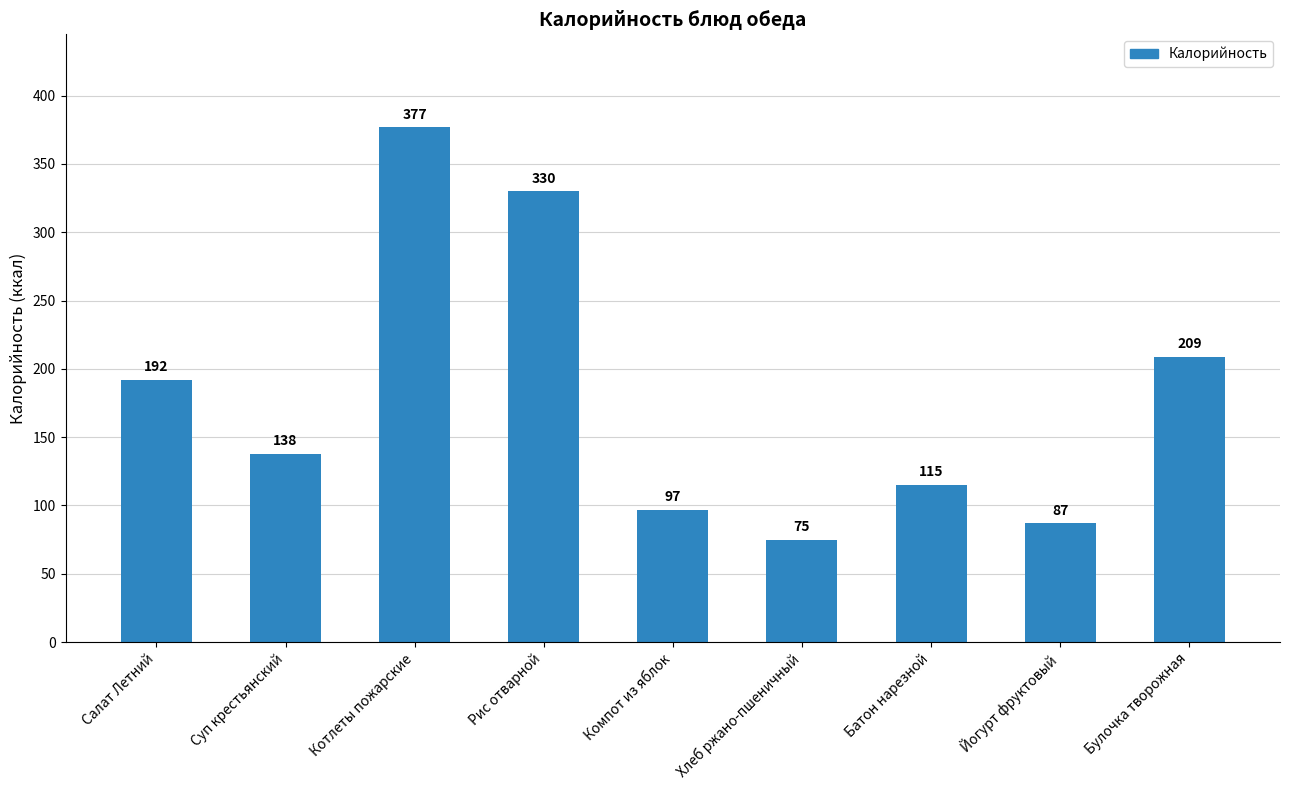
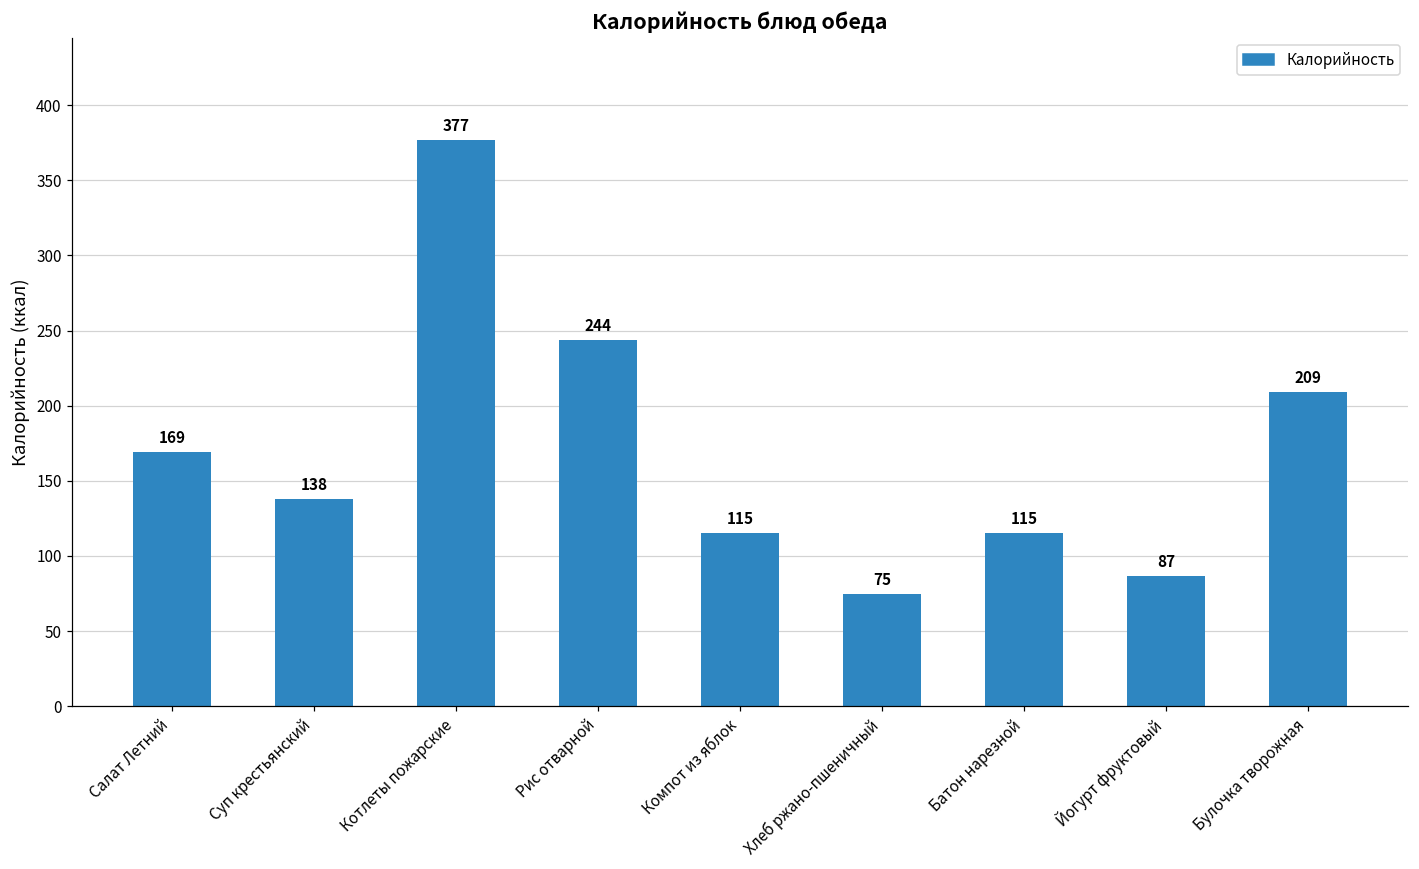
Салат Летний: 192 -> 169
Рис отварной: 330 -> 244
Компот из яблок: 97 -> 115
